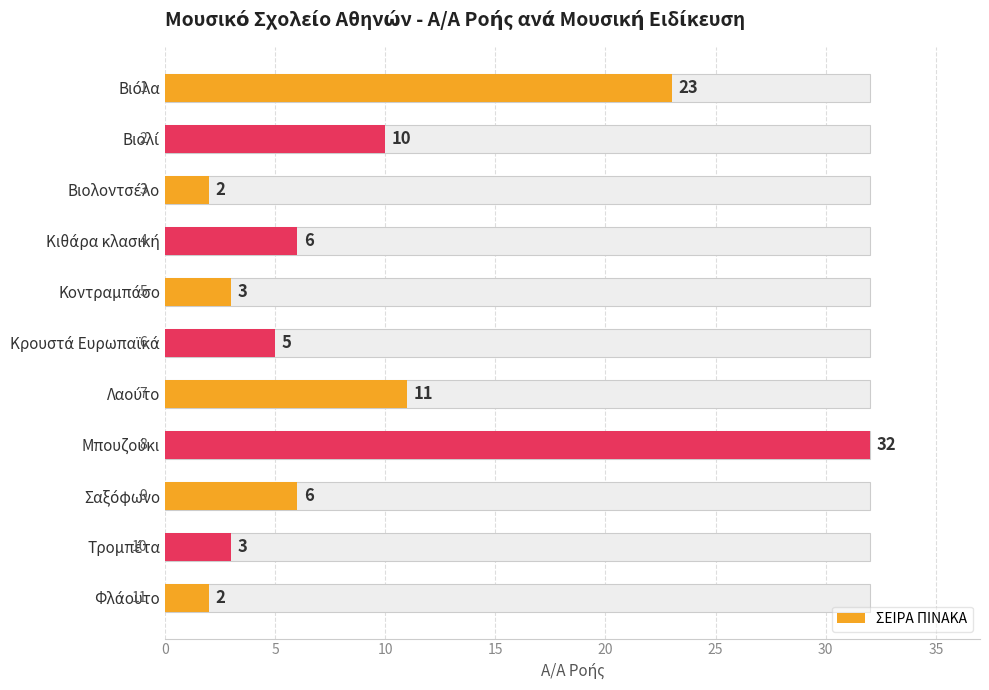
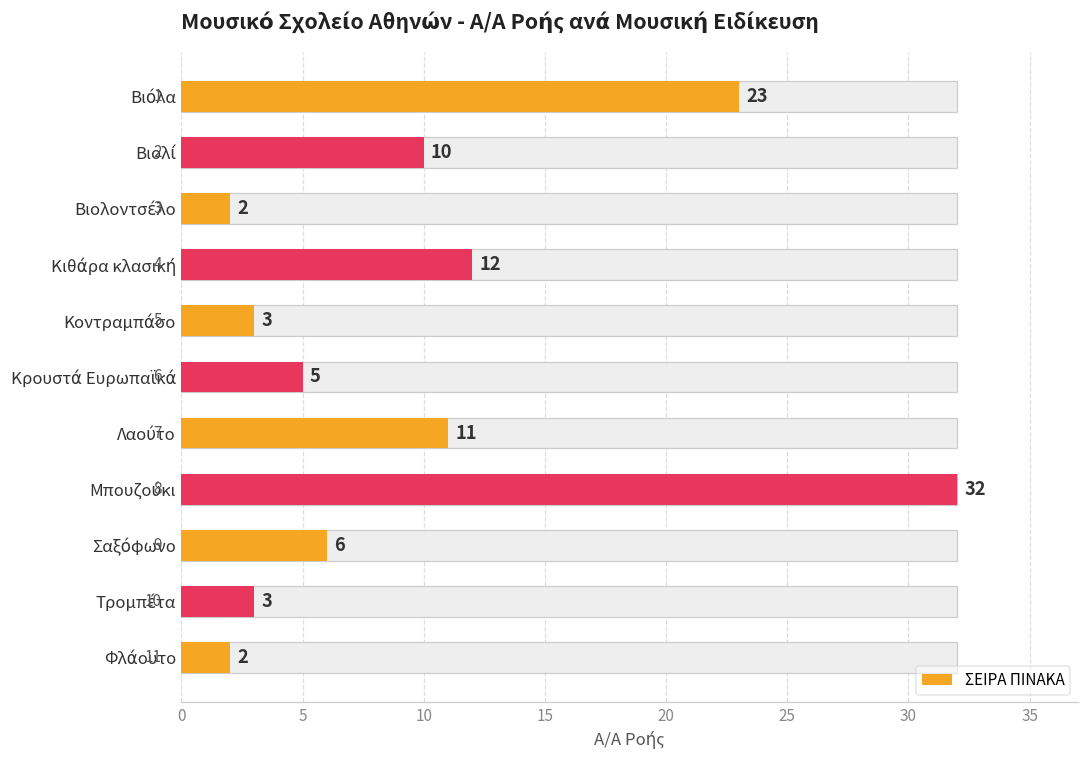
ΣΕΙΡΑ ΠΙΝΑΚΑ, Κιθάρα κλασική: 6 -> 12
